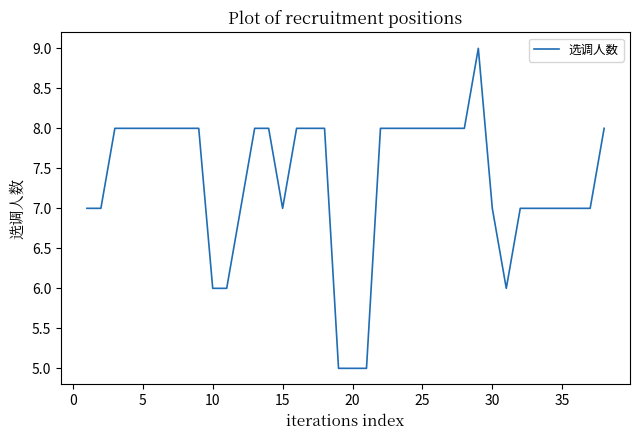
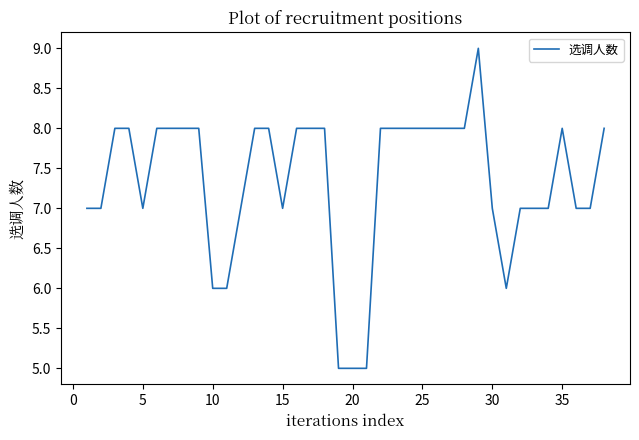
5: 8 -> 7
35: 7 -> 8
